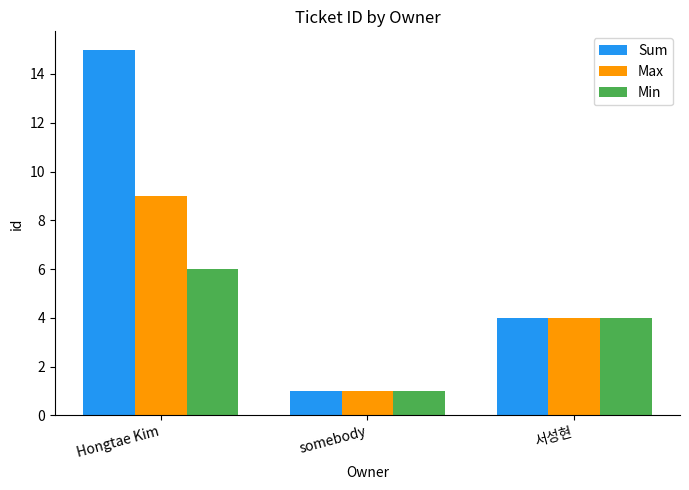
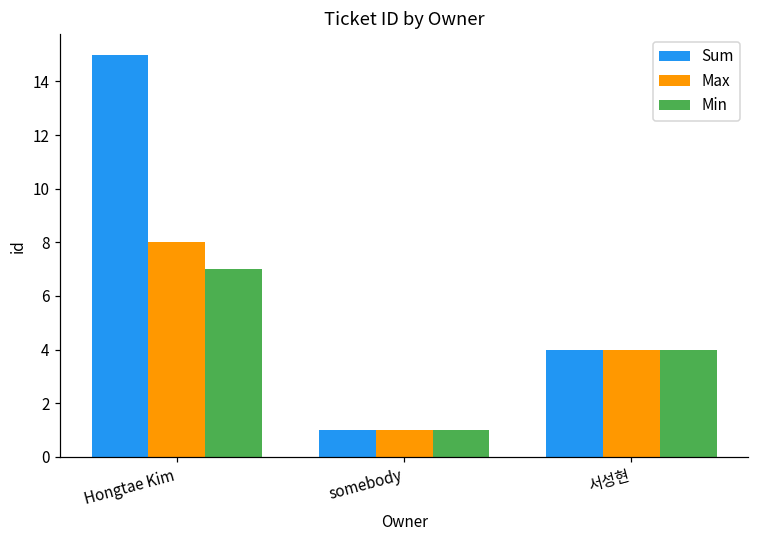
Max, Hongtae Kim: 9 -> 8
Min, Hongtae Kim: 6 -> 7
